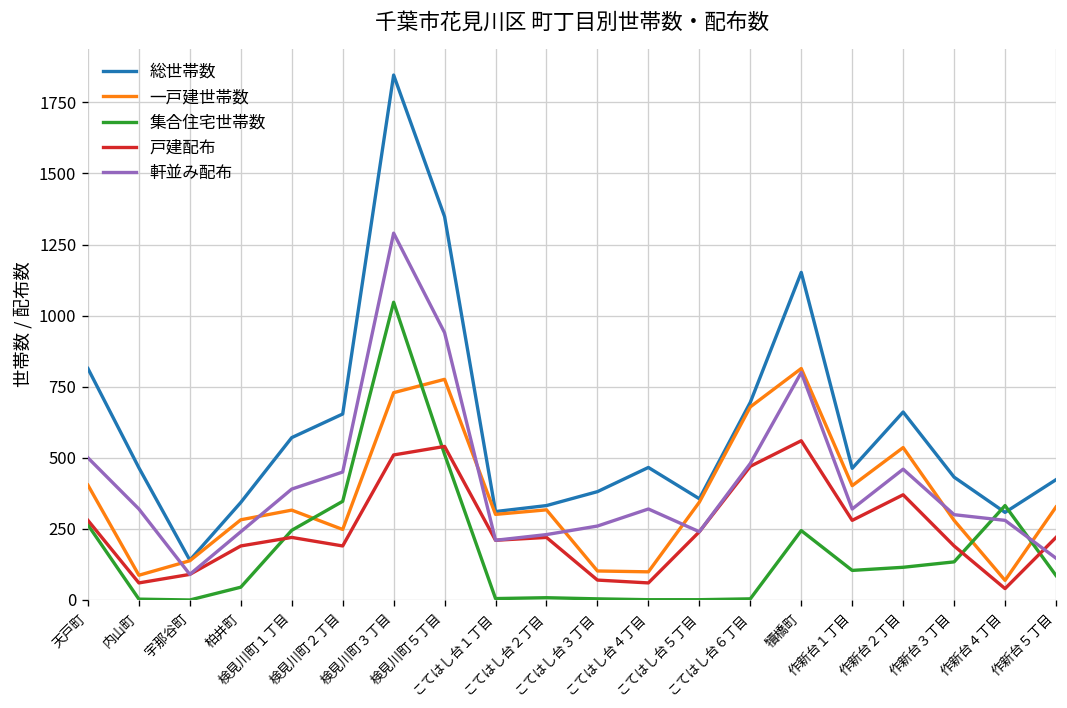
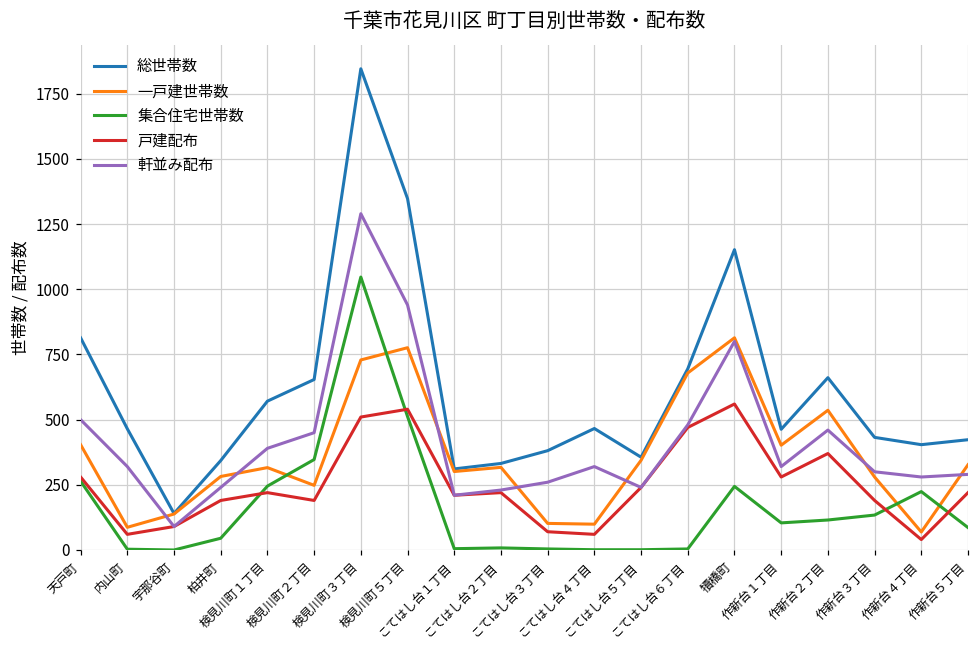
総世帯数, 作新台４丁目: 310 -> 400
集合住宅世帯数, 作新台４丁目: 330 -> 220
軒並み配布, 作新台５丁目: 150 -> 290
